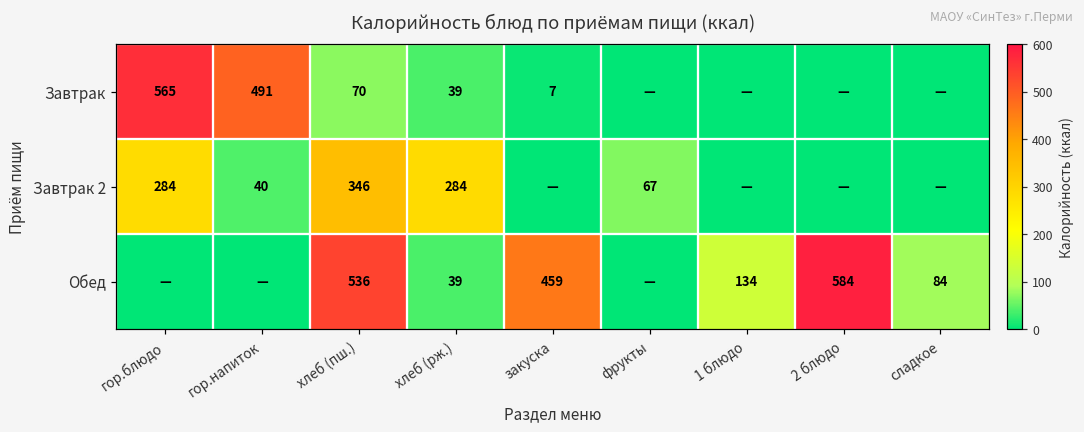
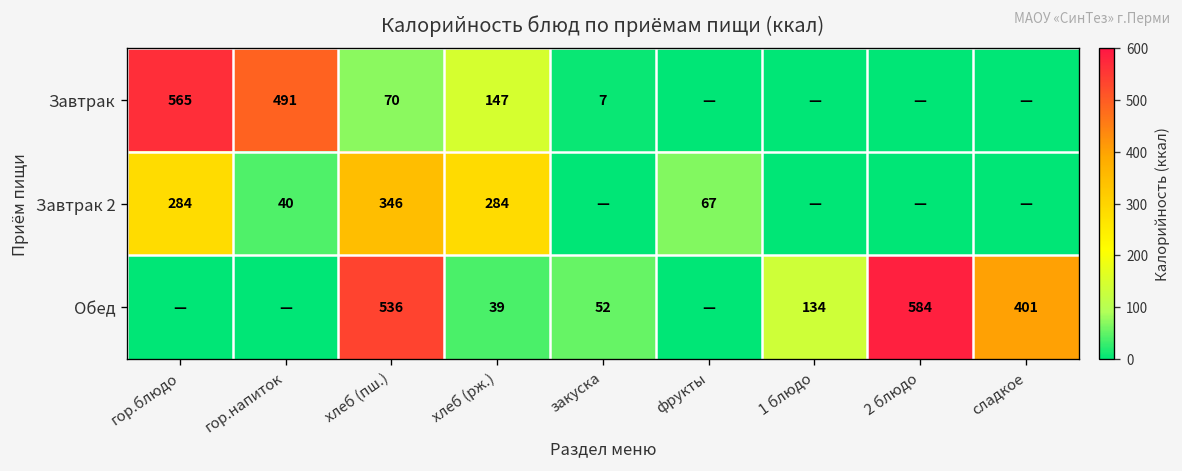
Завтрак, хлеб (рж.): 39 -> 147
Обед, закуска: 459 -> 52
Обед, сладкое: 84 -> 401
